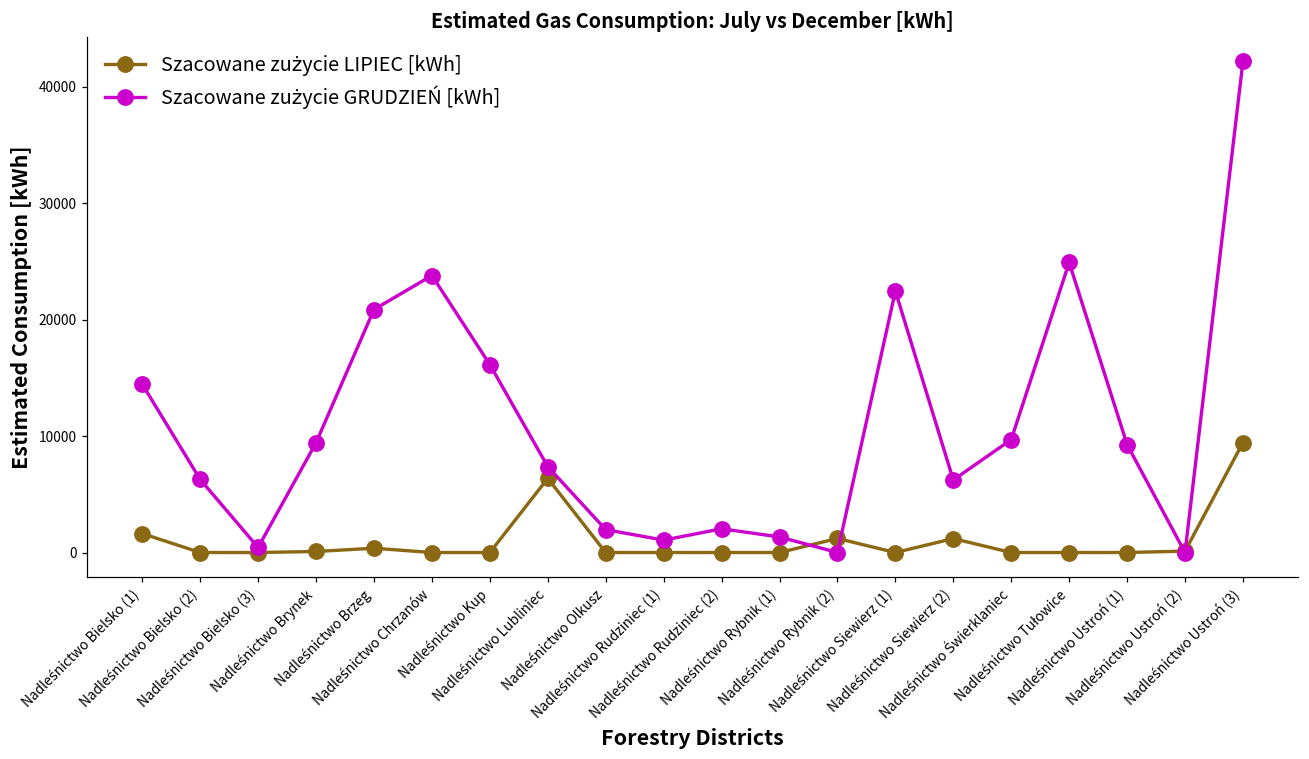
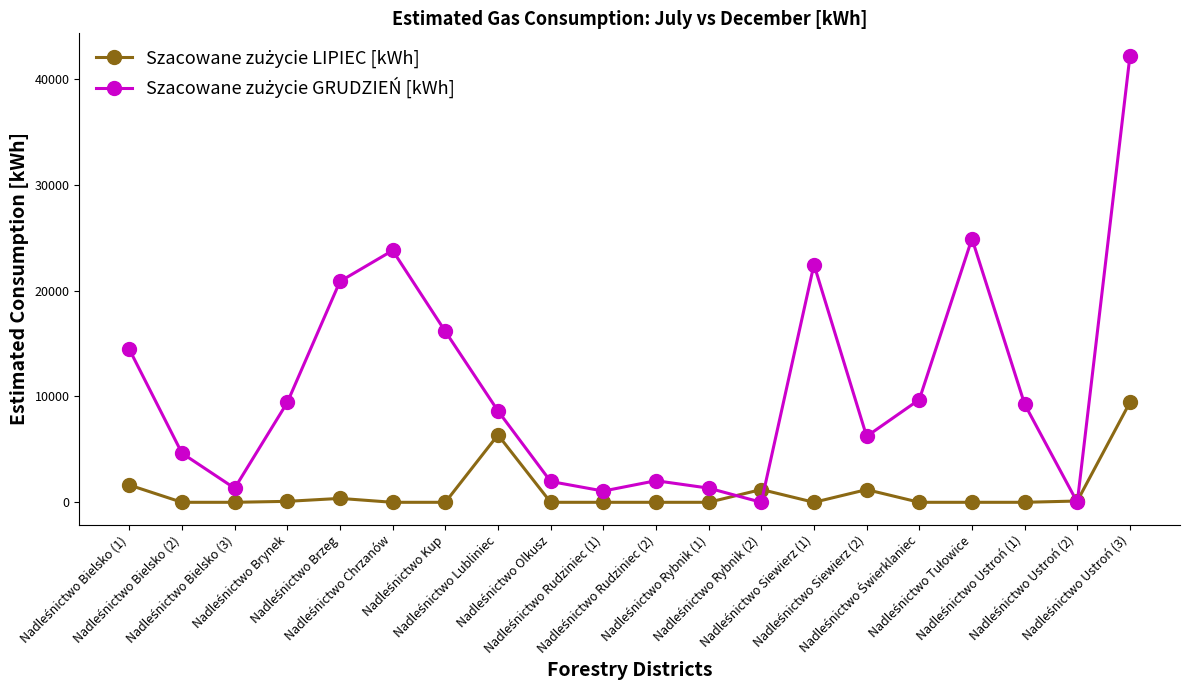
Szacowane zużycie GRUDZIEŃ [kWh], Nadleśnictwo Bielsko (2): 6300 -> 4600
Szacowane zużycie GRUDZIEŃ [kWh], Nadleśnictwo Bielsko (3): 400 -> 1300
Szacowane zużycie GRUDZIEŃ [kWh], Nadleśnictwo Lubliniec: 7400 -> 8600
